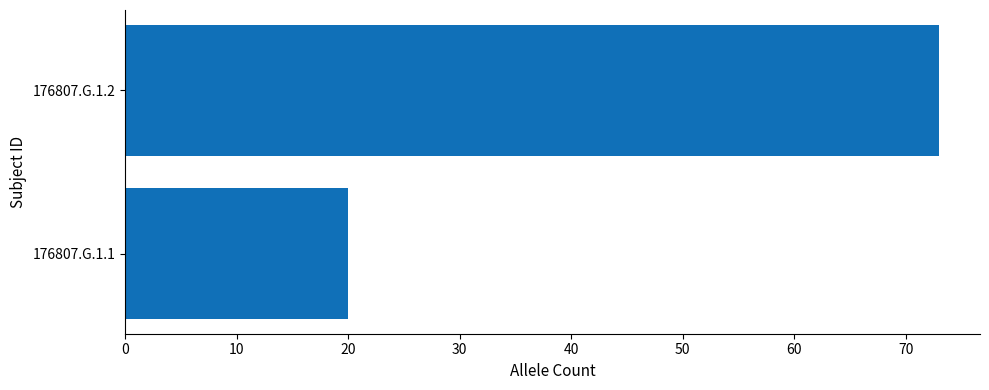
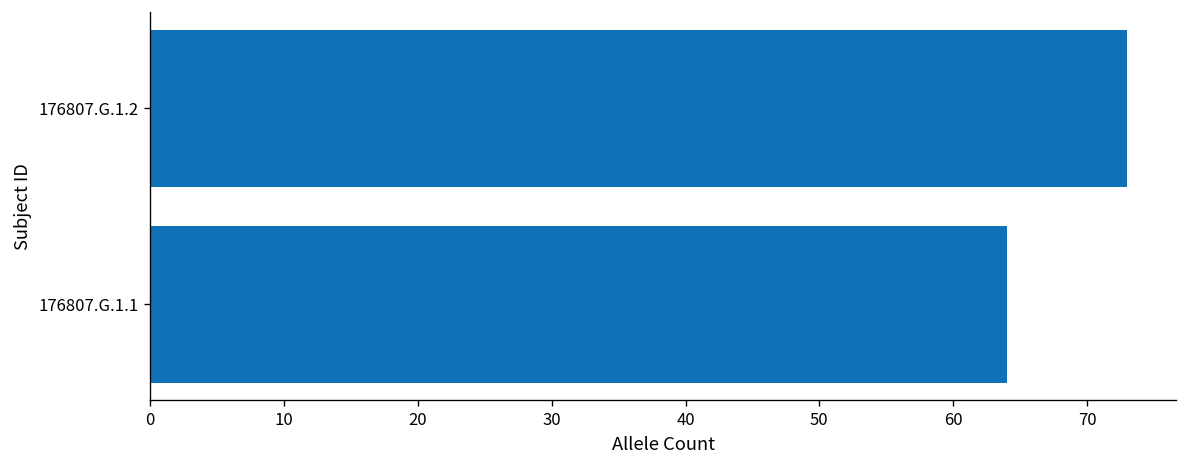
176807.G.1.1: 20 -> 64
